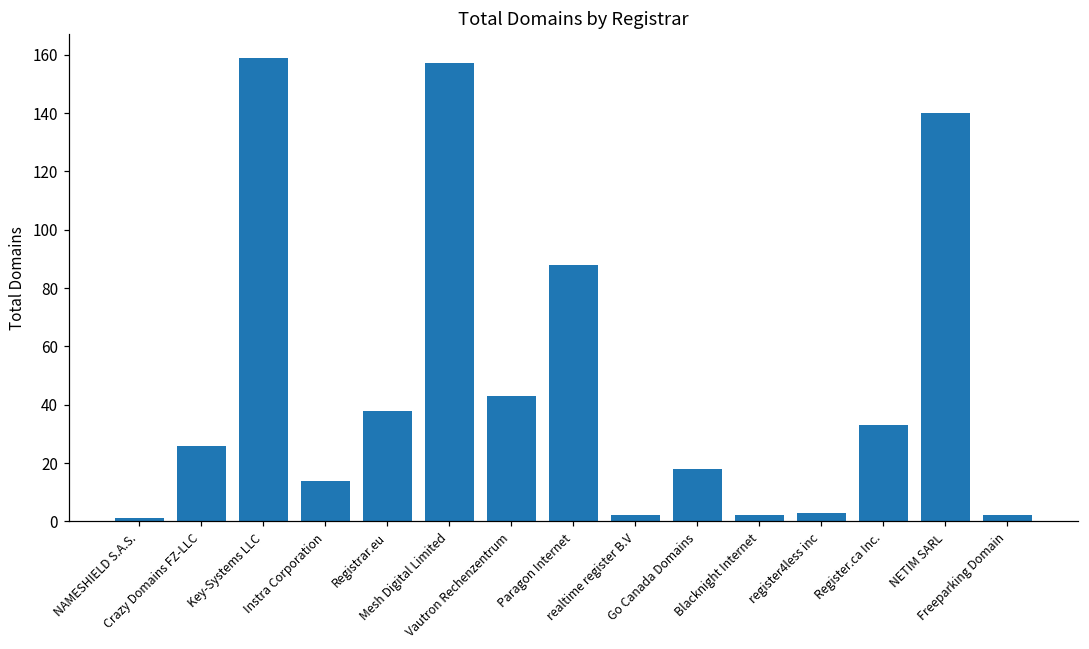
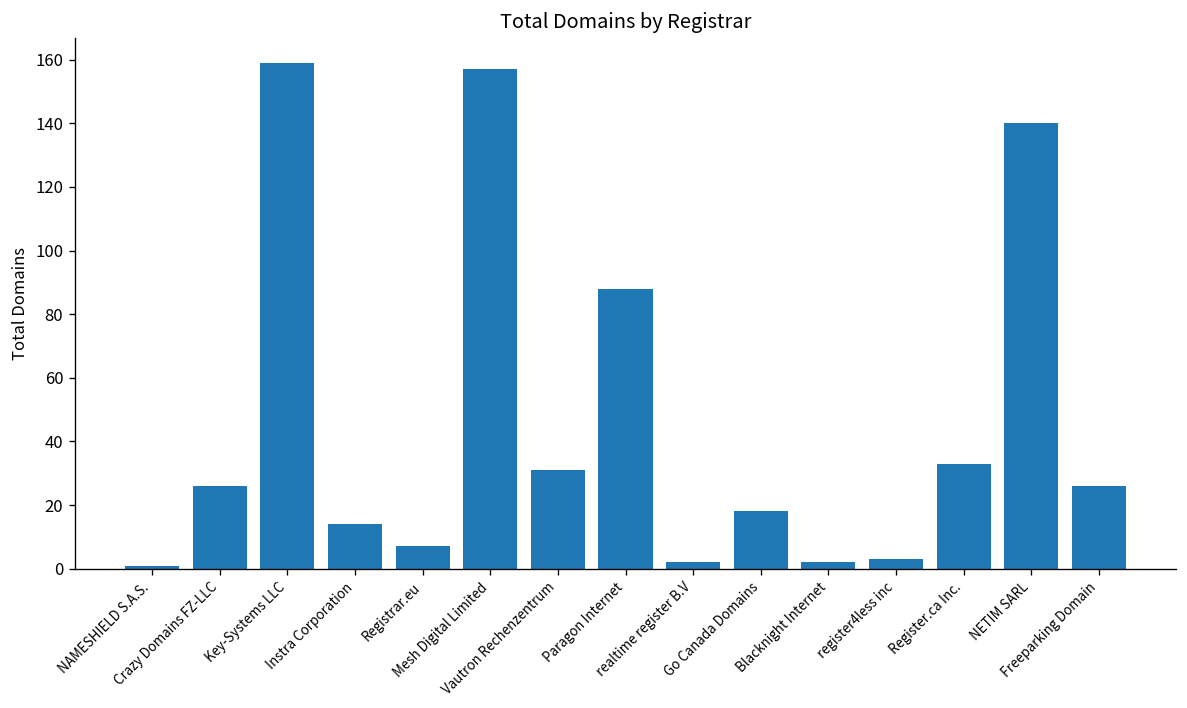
Registrar.eu: 38 -> 7
Vautron Rechenzentrum: 43 -> 31
Freeparking Domain: 2 -> 26
